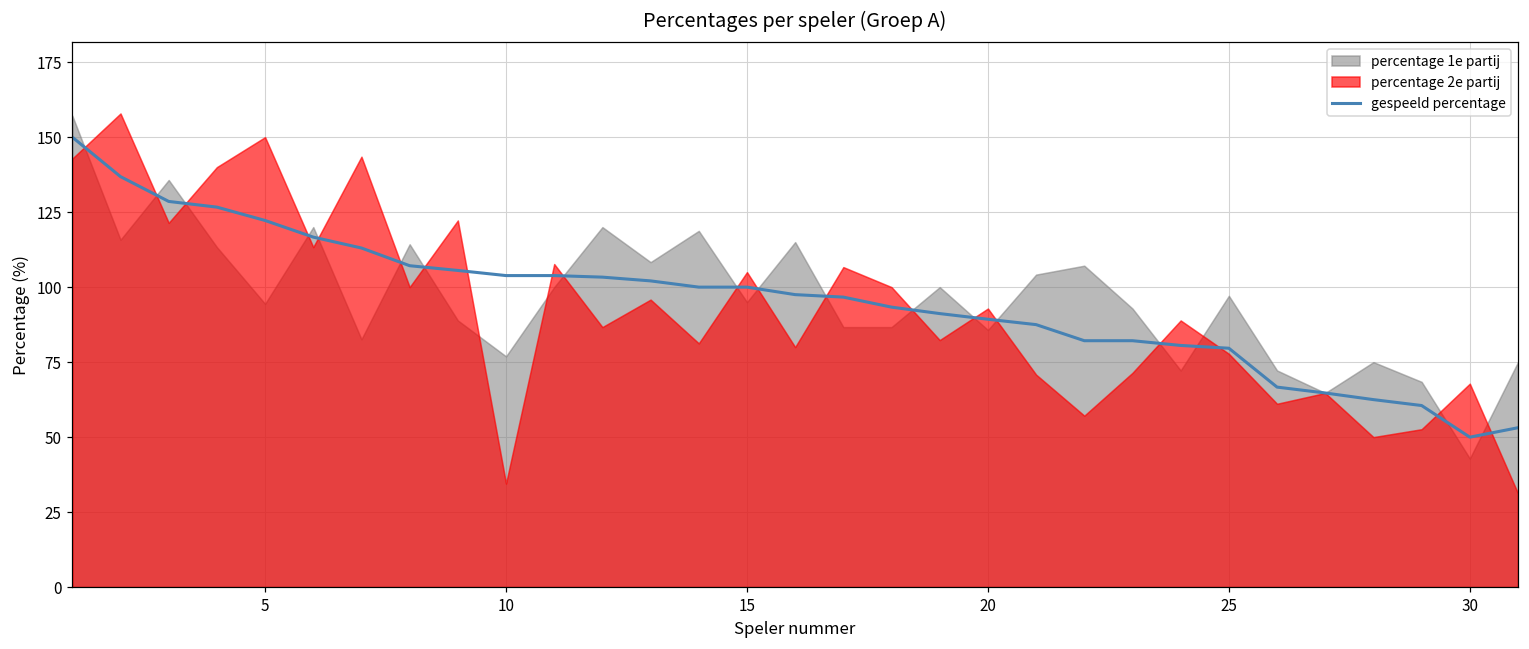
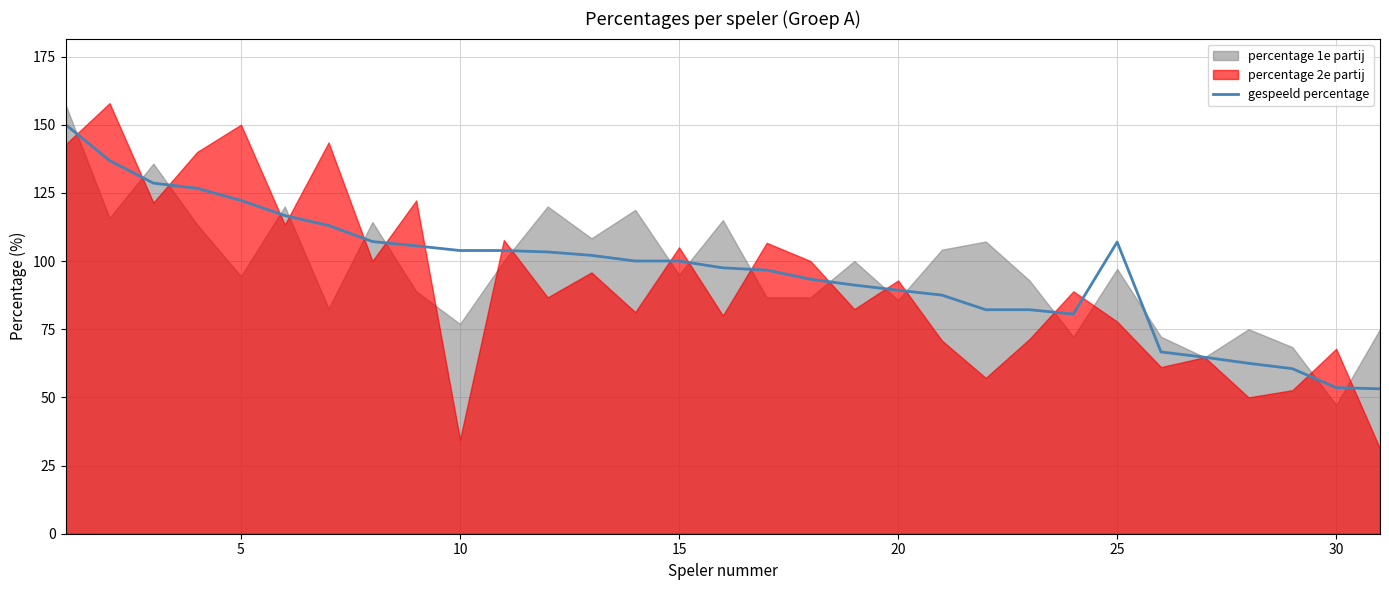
gespeeld percentage, 25: 80 -> 107
gespeeld percentage, 30: 50 -> 54
percentage 1e partij, 30: 43 -> 47
